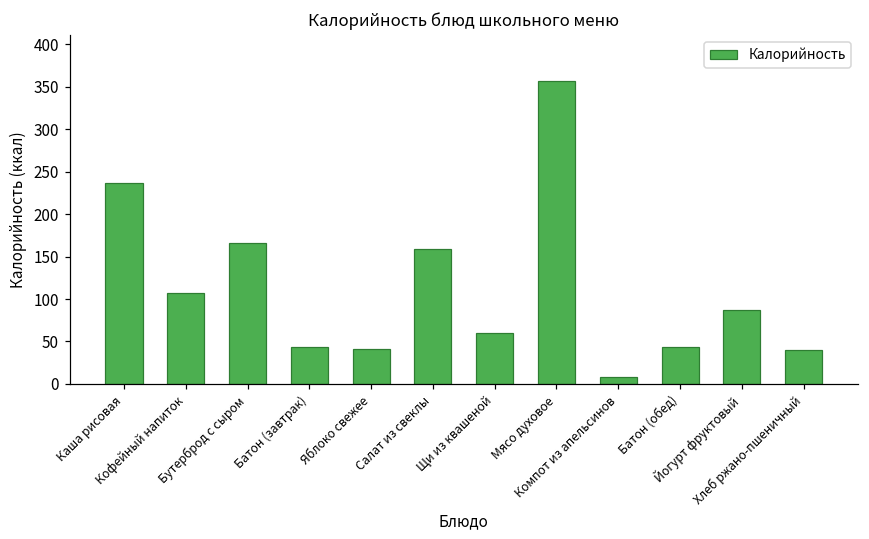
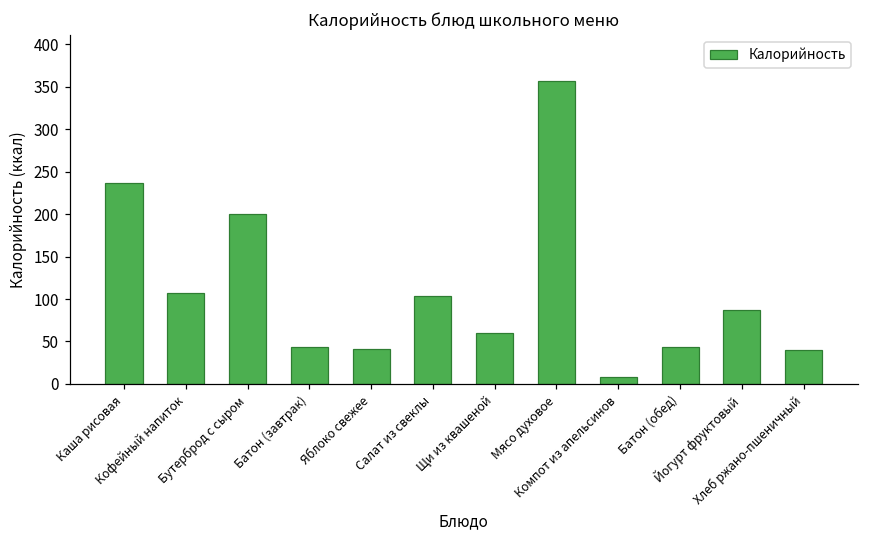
Бутерброд с сыром: 170 -> 200
Салат из свеклы: 160 -> 100
